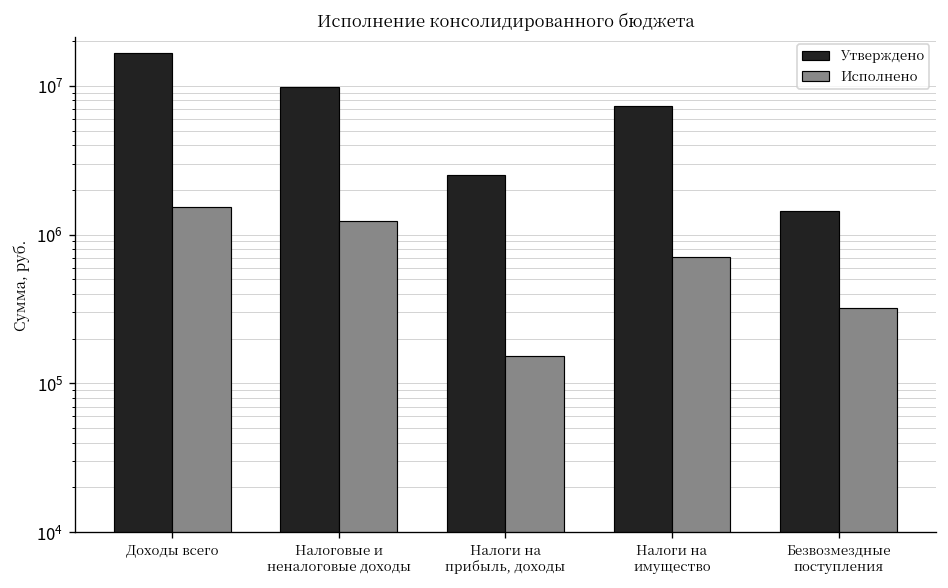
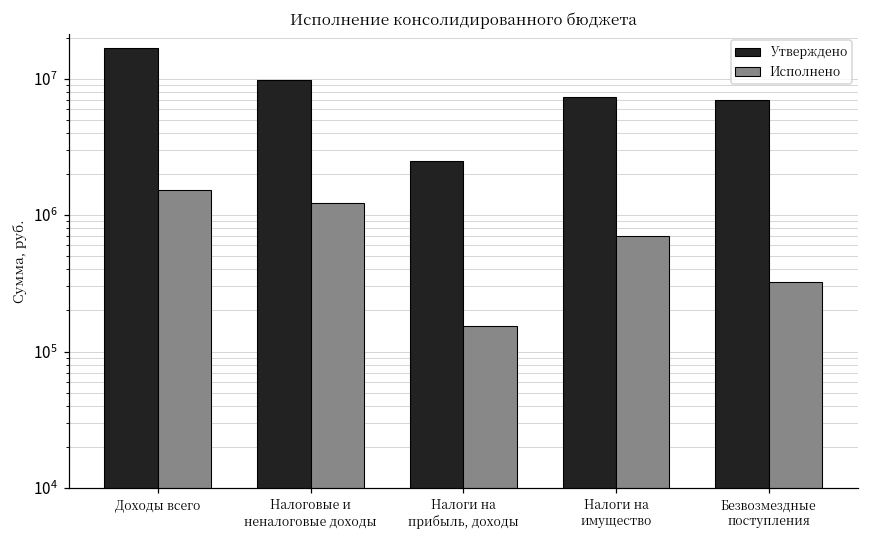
Утверждено, Безвозмездные поступления: 1500000 -> 7000000
